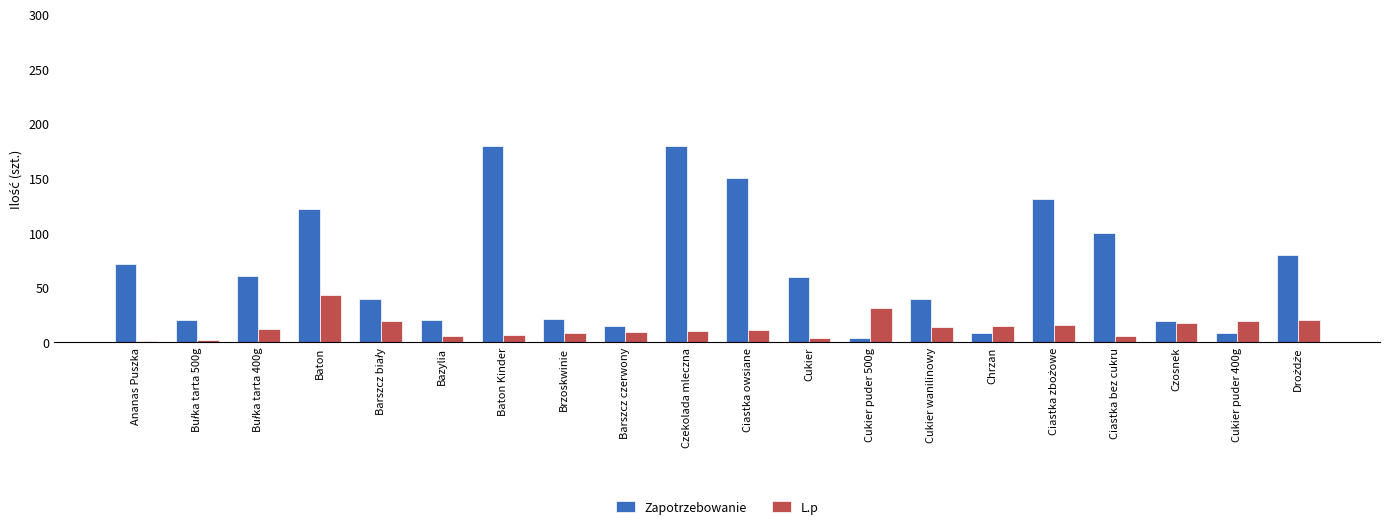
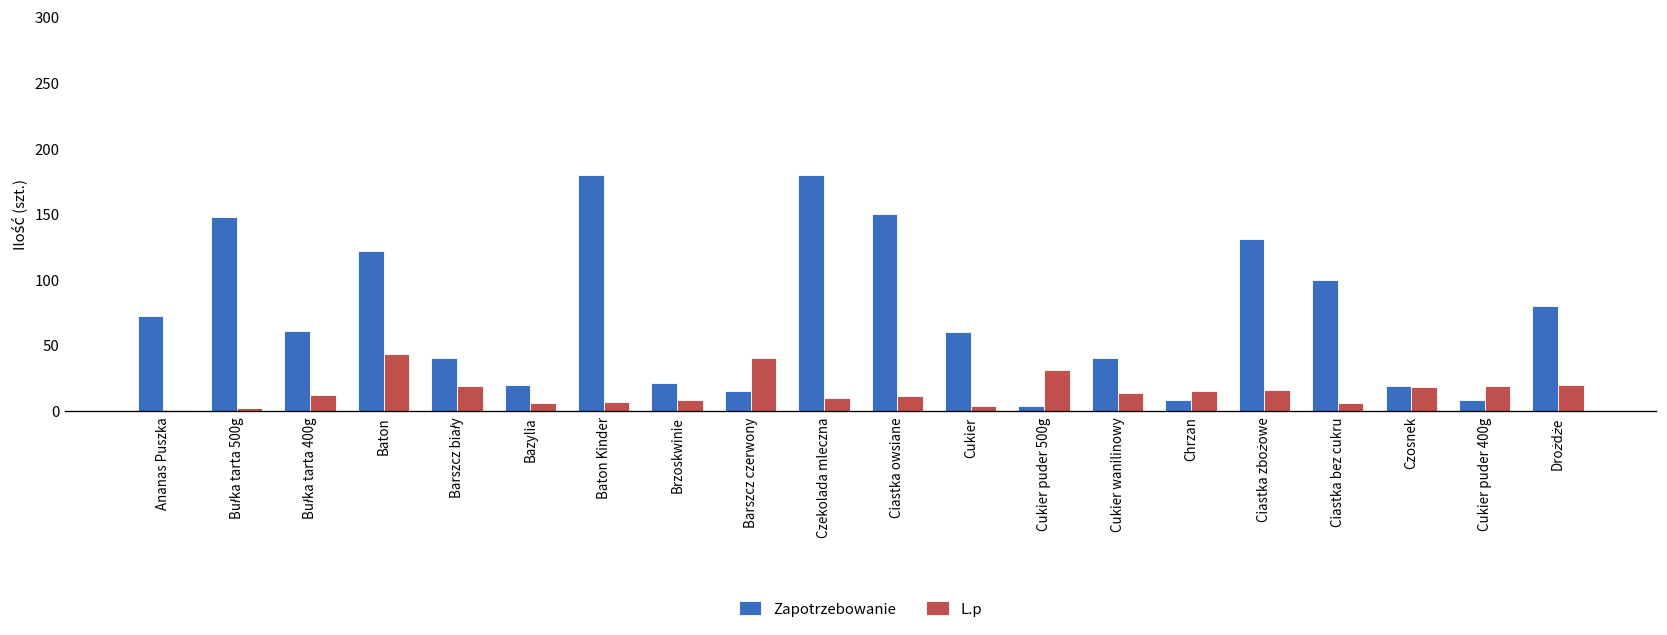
Zapotrzebowanie, Bułka tarta 500g: 20 -> 148
L.p, Barszcz czerwony: 9 -> 40
